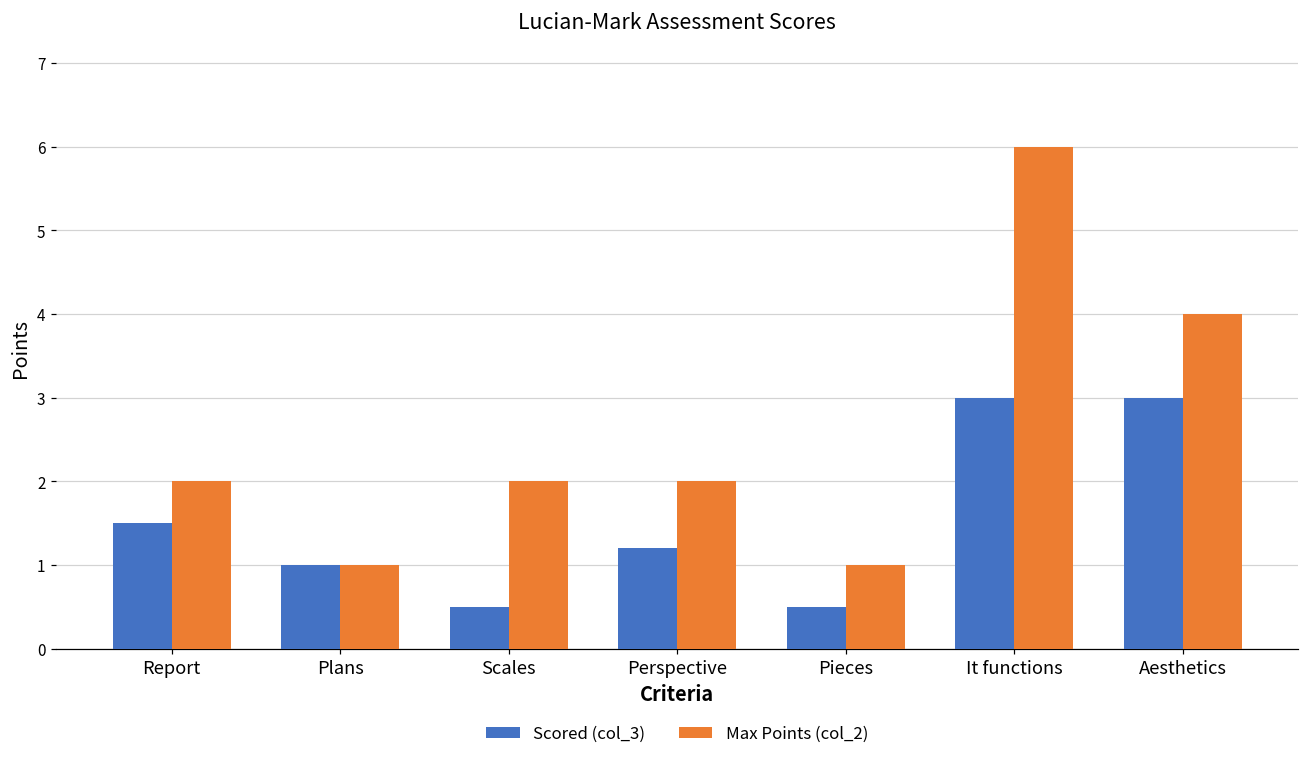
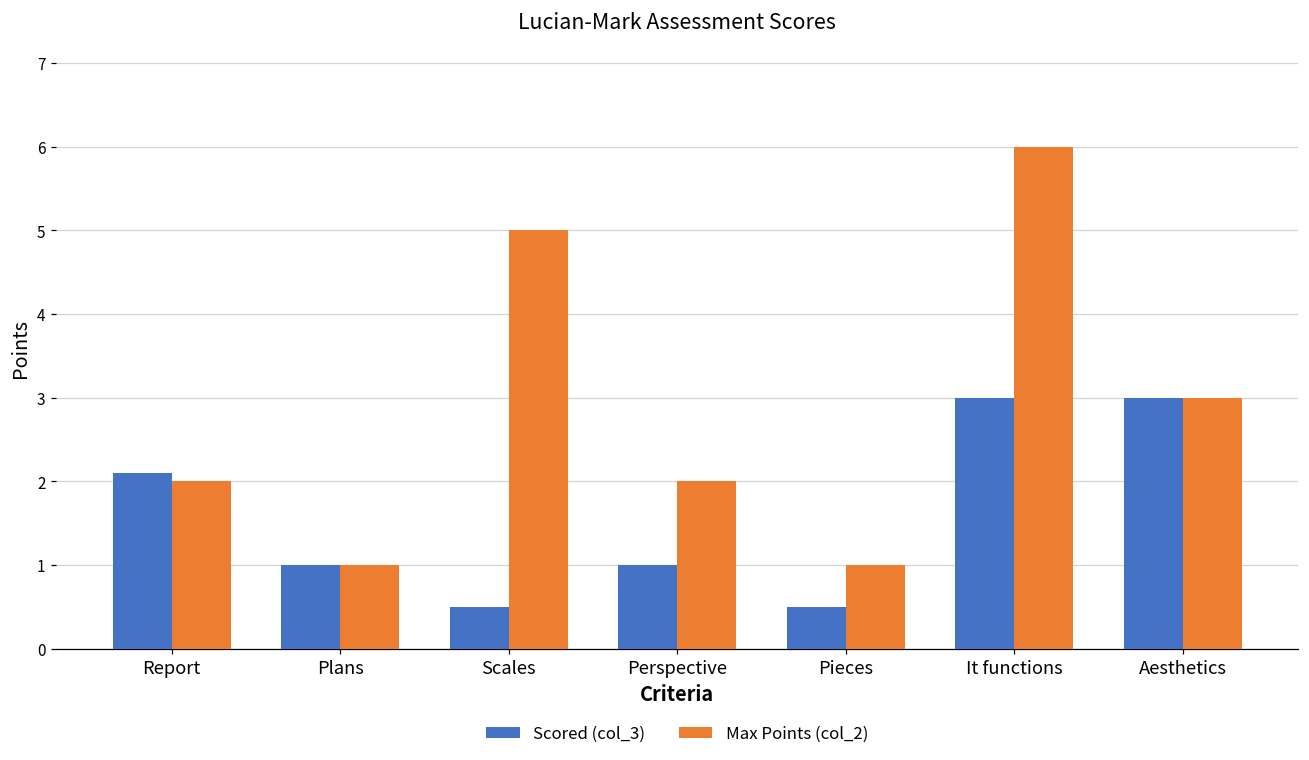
Scored (col_3), Report: 1.5 -> 2.1
Max Points (col_2), Scales: 2 -> 5
Scored (col_3), Perspective: 1.2 -> 1.0
Max Points (col_2), Aesthetics: 4 -> 3
